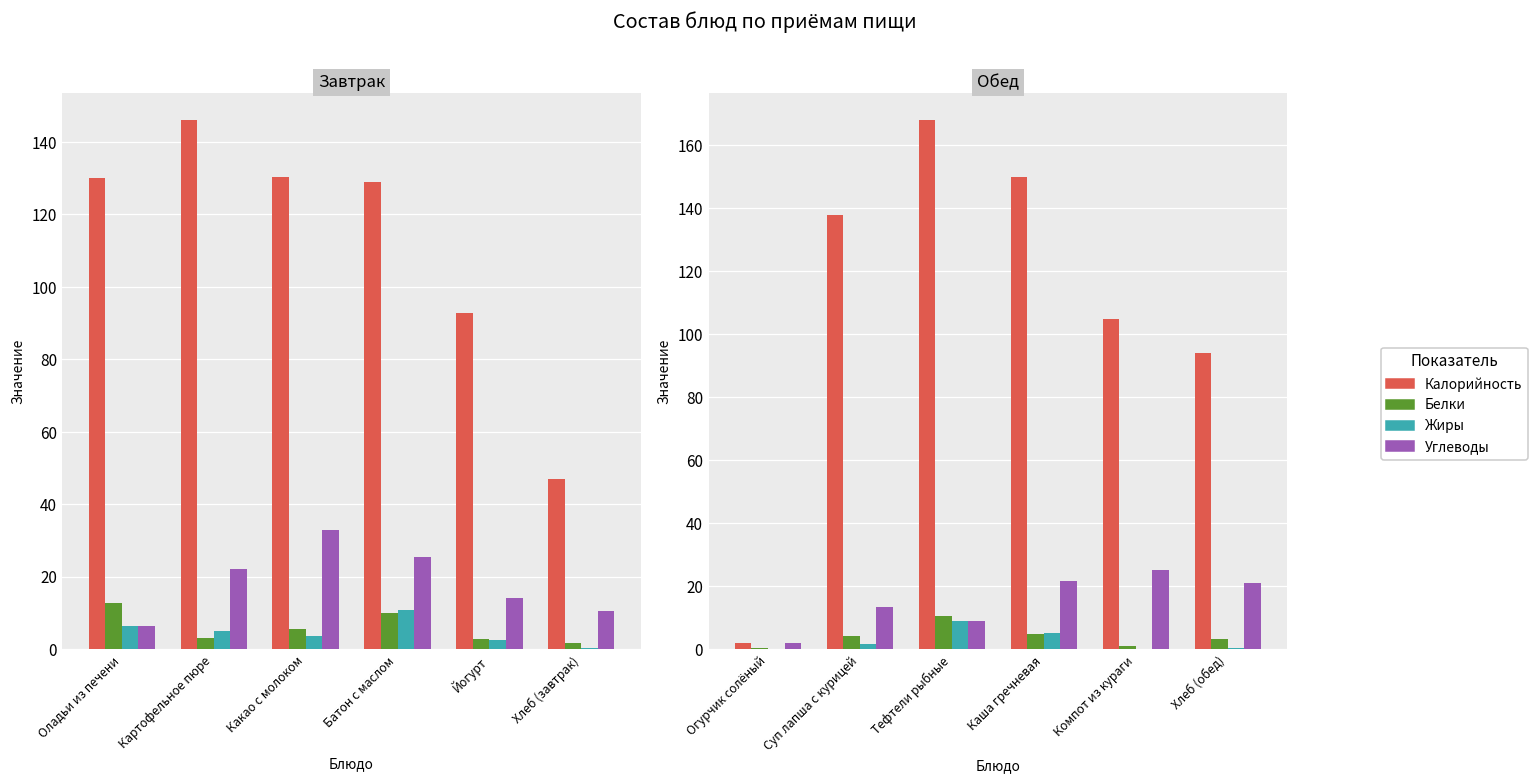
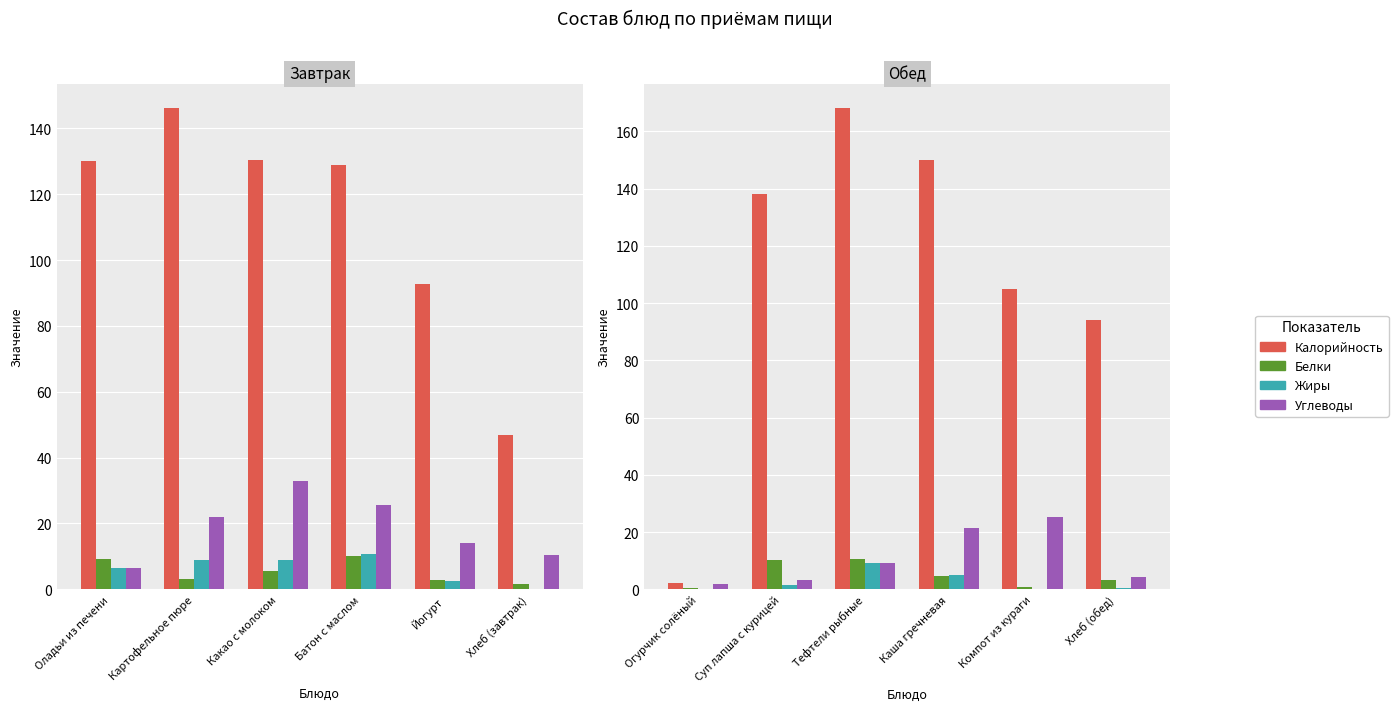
Завтрак, Белки, Оладьи из печени: 13 -> 9
Завтрак, Жиры, Картофельное пюре: 5 -> 9
Завтрак, Жиры, Какао с молоком: 4 -> 9
Обед, Белки, Суп лапша с курицей: 4 -> 10
Обед, Углеводы, Суп лапша с курицей: 13 -> 3
Обед, Углеводы, Хлеб (обед): 21 -> 4
